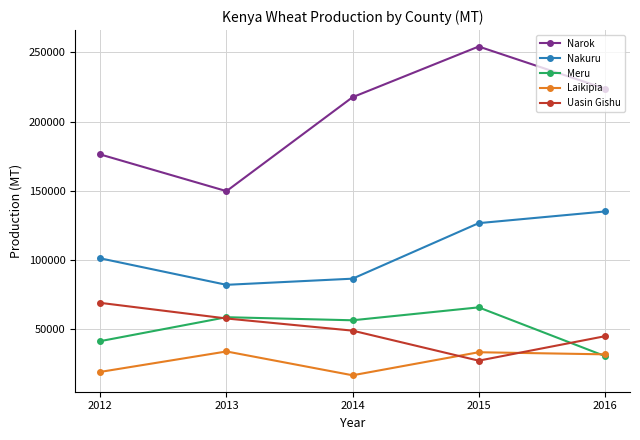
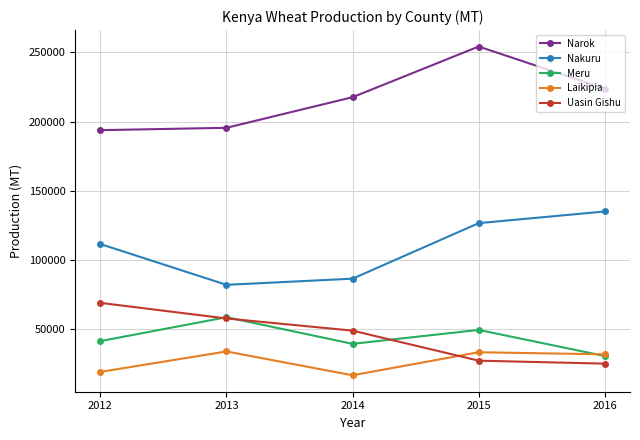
Narok, 2012: 176000 -> 194000
Nakuru, 2012: 101000 -> 112000
Narok, 2013: 150000 -> 195000
Meru, 2014: 56000 -> 39000
Meru, 2015: 66000 -> 49000
Uasin Gishu, 2016: 45000 -> 25000
